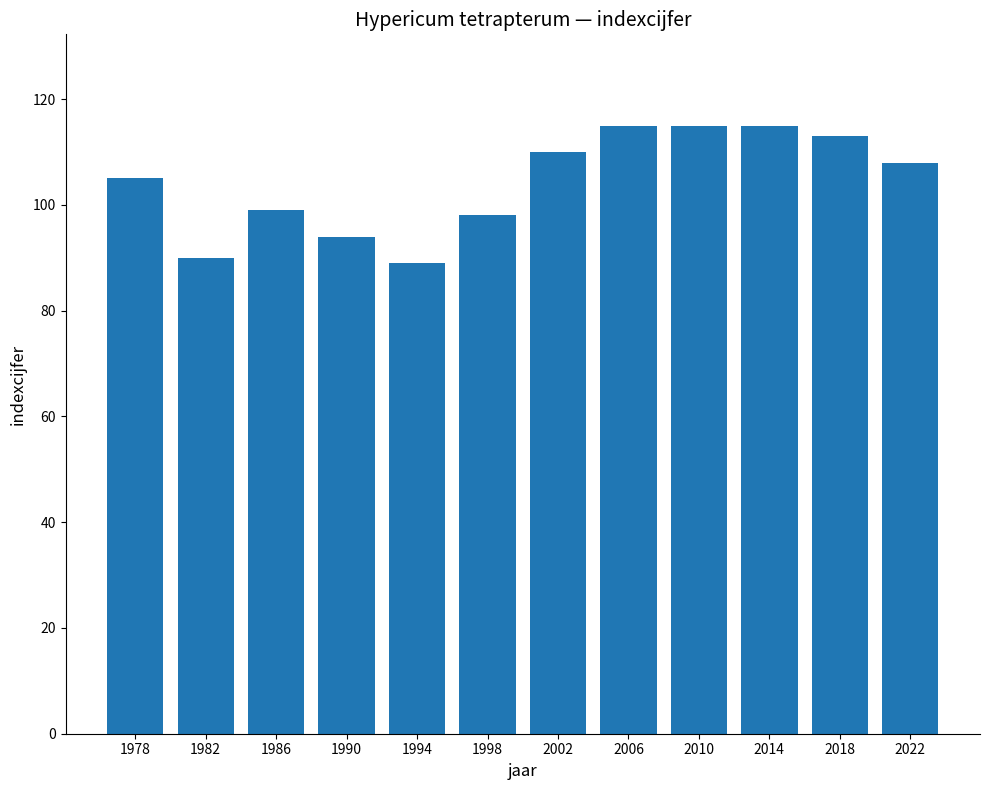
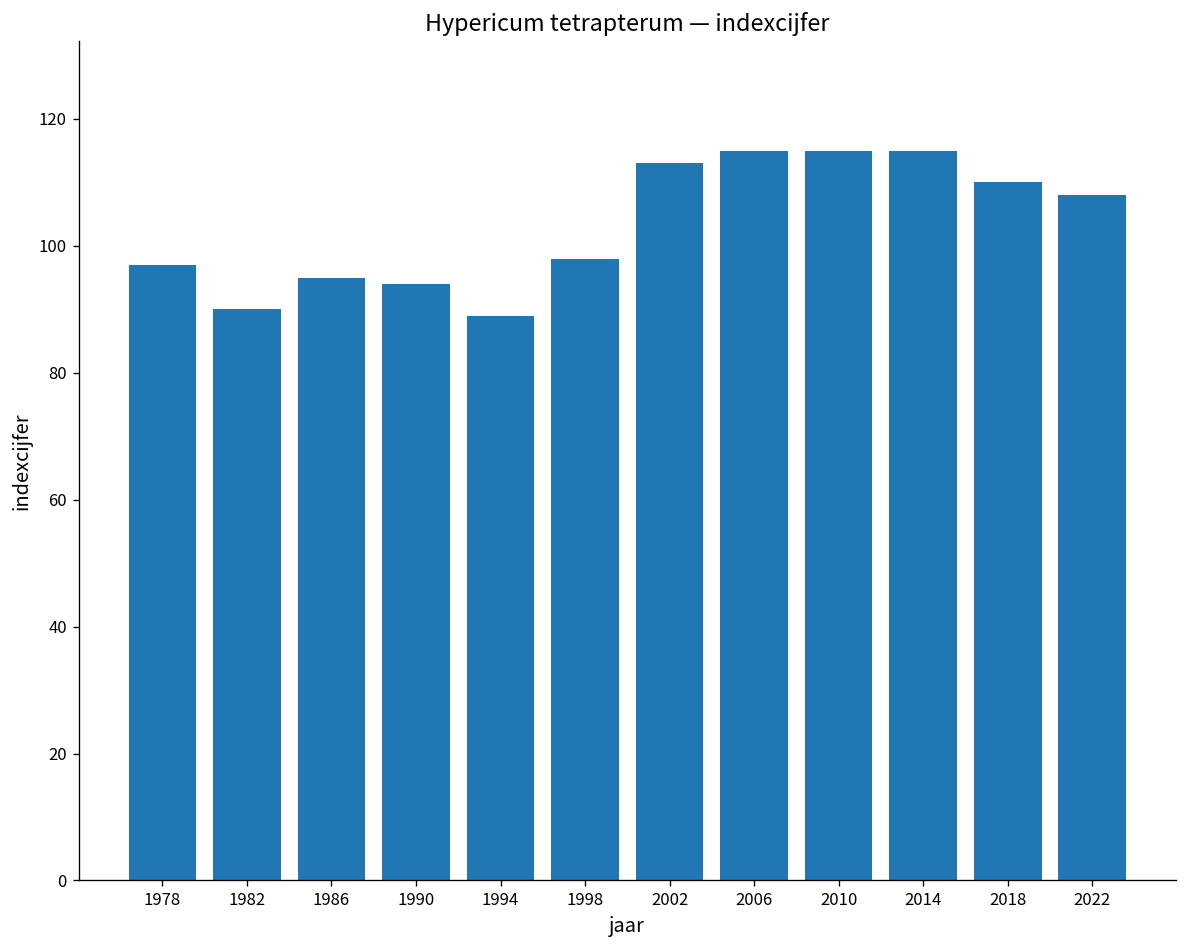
1978: 105 -> 97
1986: 99 -> 95
2002: 110 -> 113
2018: 113 -> 110
